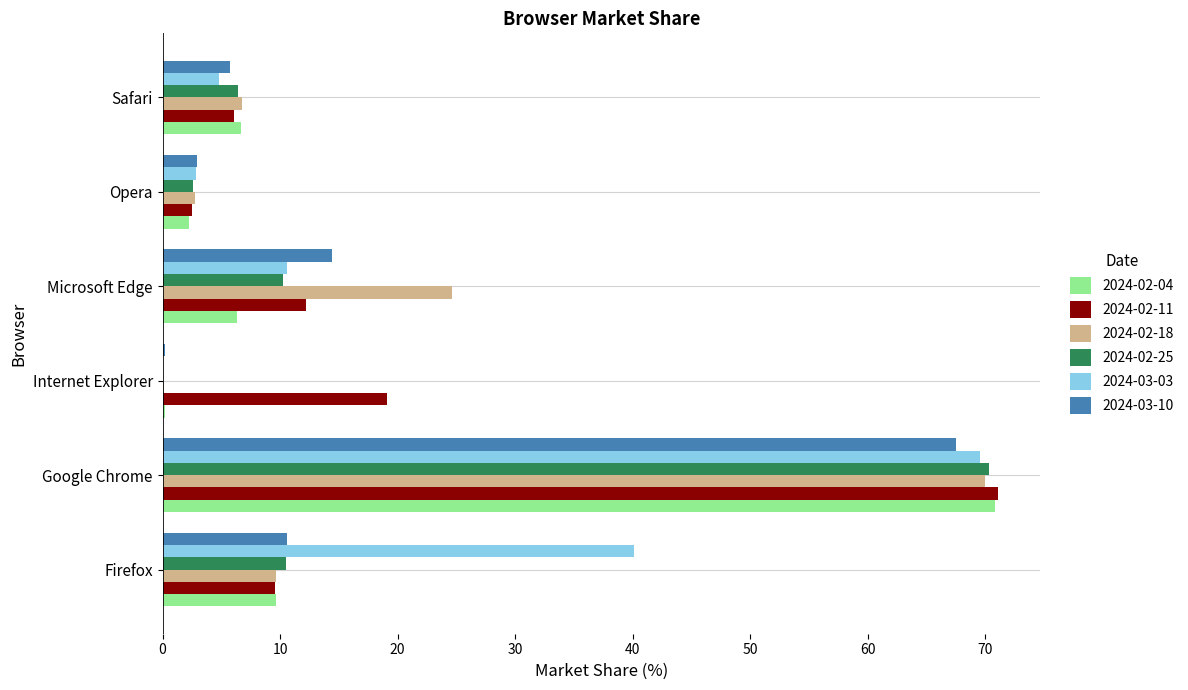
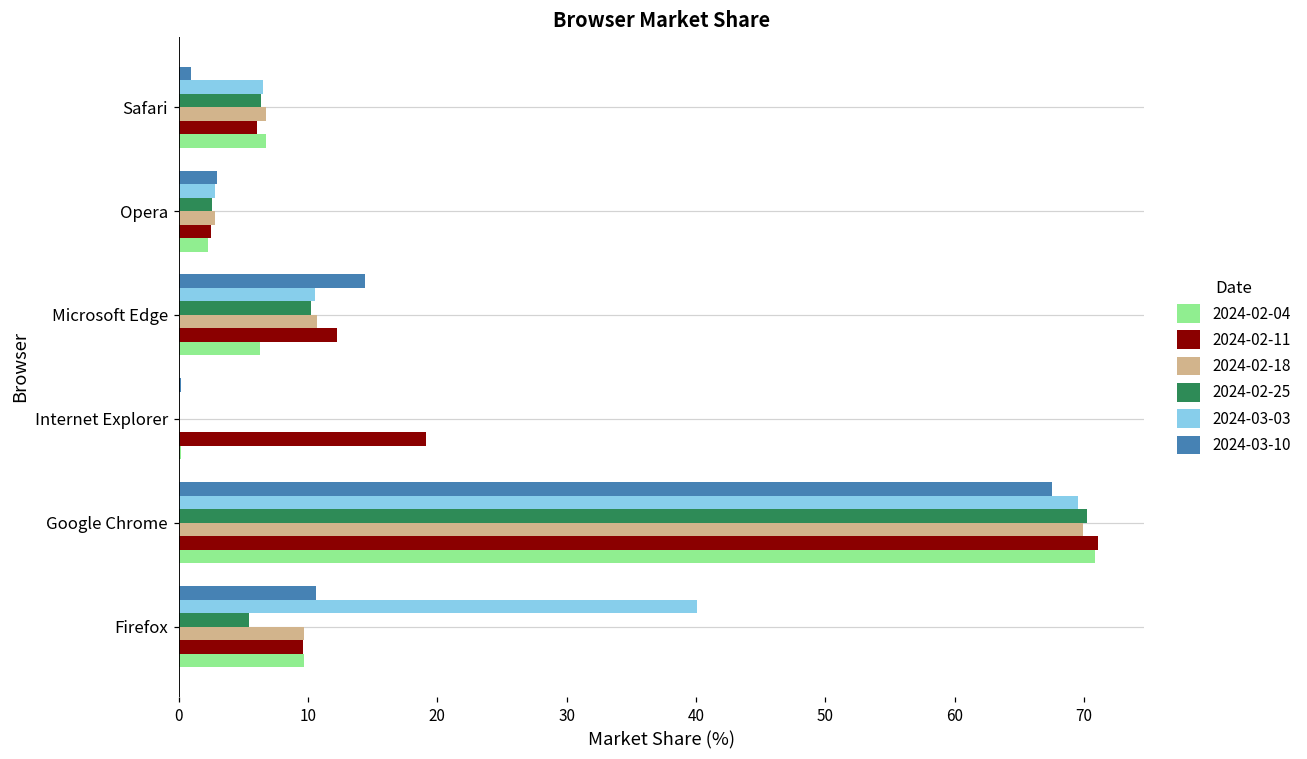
2024-03-10, Safari: 5.8 -> 1.0
2024-03-03, Safari: 4.8 -> 6.6
2024-02-18, Microsoft Edge: 24.6 -> 10.7
2024-02-25, Firefox: 10.5 -> 5.4
